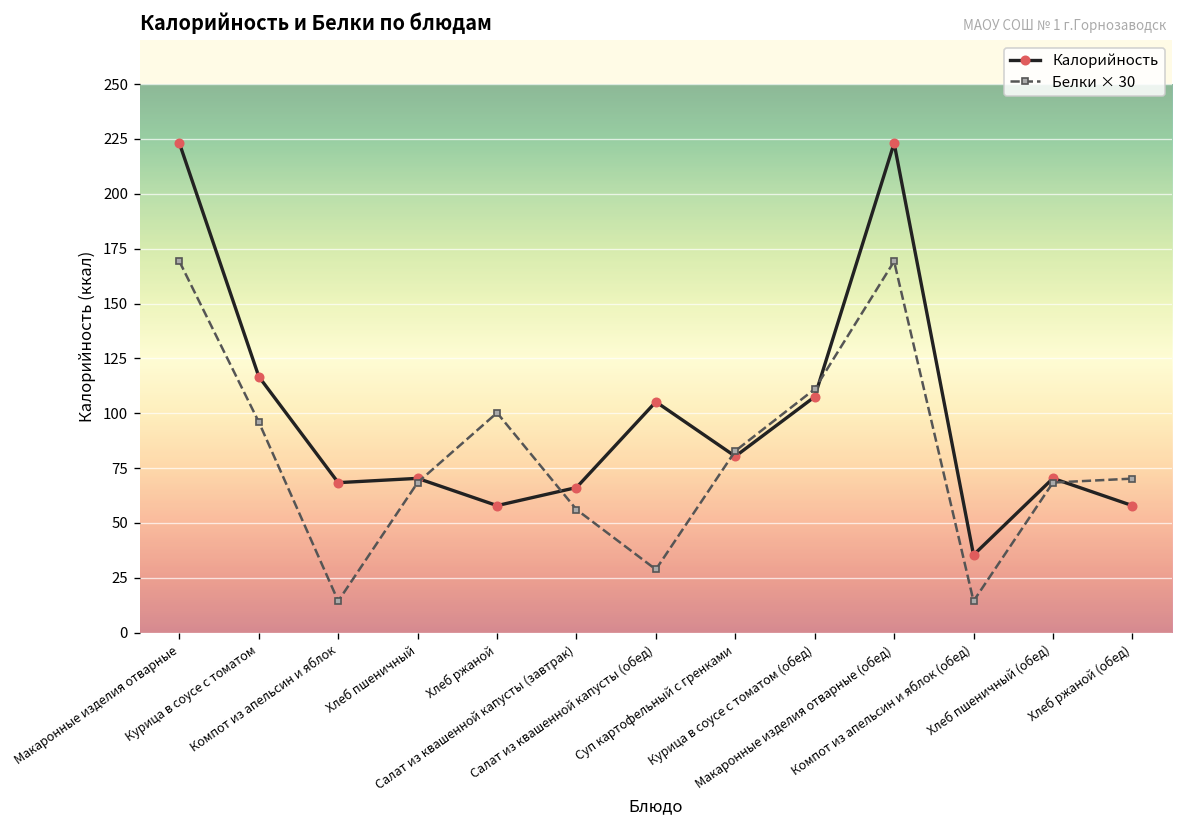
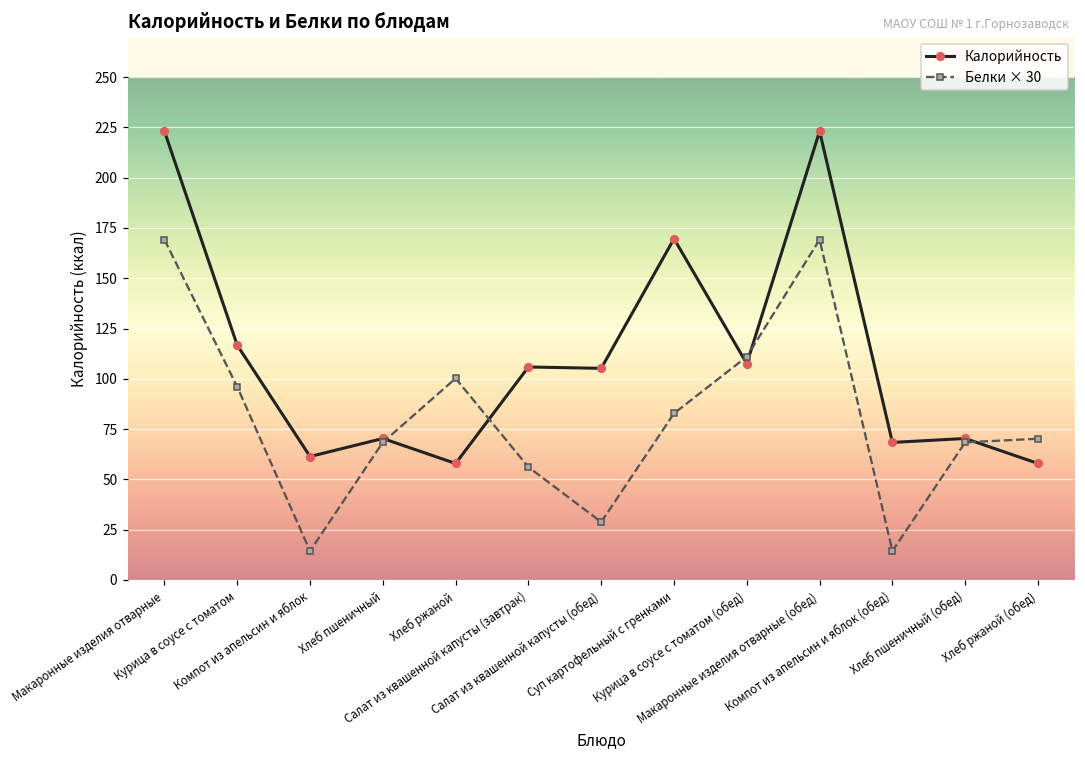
Калорийность, Компот из апельсин и яблок: 68 -> 61
Калорийность, Салат из квашенной капусты (завтрак): 66 -> 106
Калорийность, Суп картофельный с гренками: 80 -> 170
Калорийность, Компот из апельсин и яблок (обед): 35 -> 68
